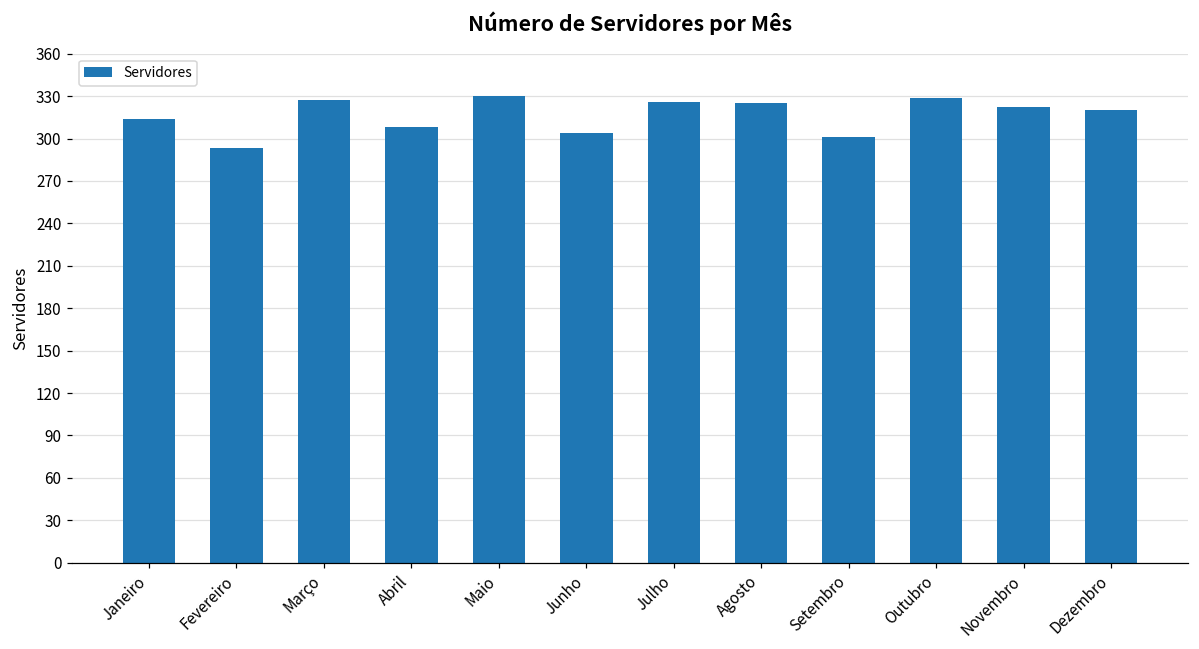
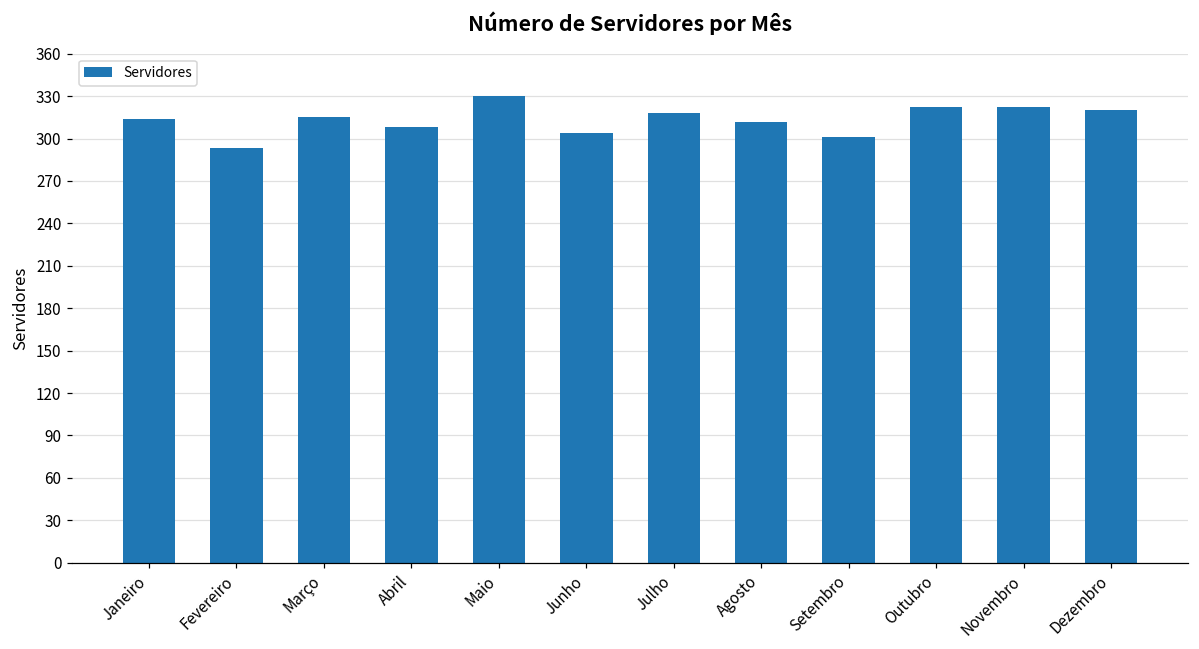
Março: 327 -> 315
Julho: 326 -> 318
Agosto: 325 -> 312
Outubro: 329 -> 322
